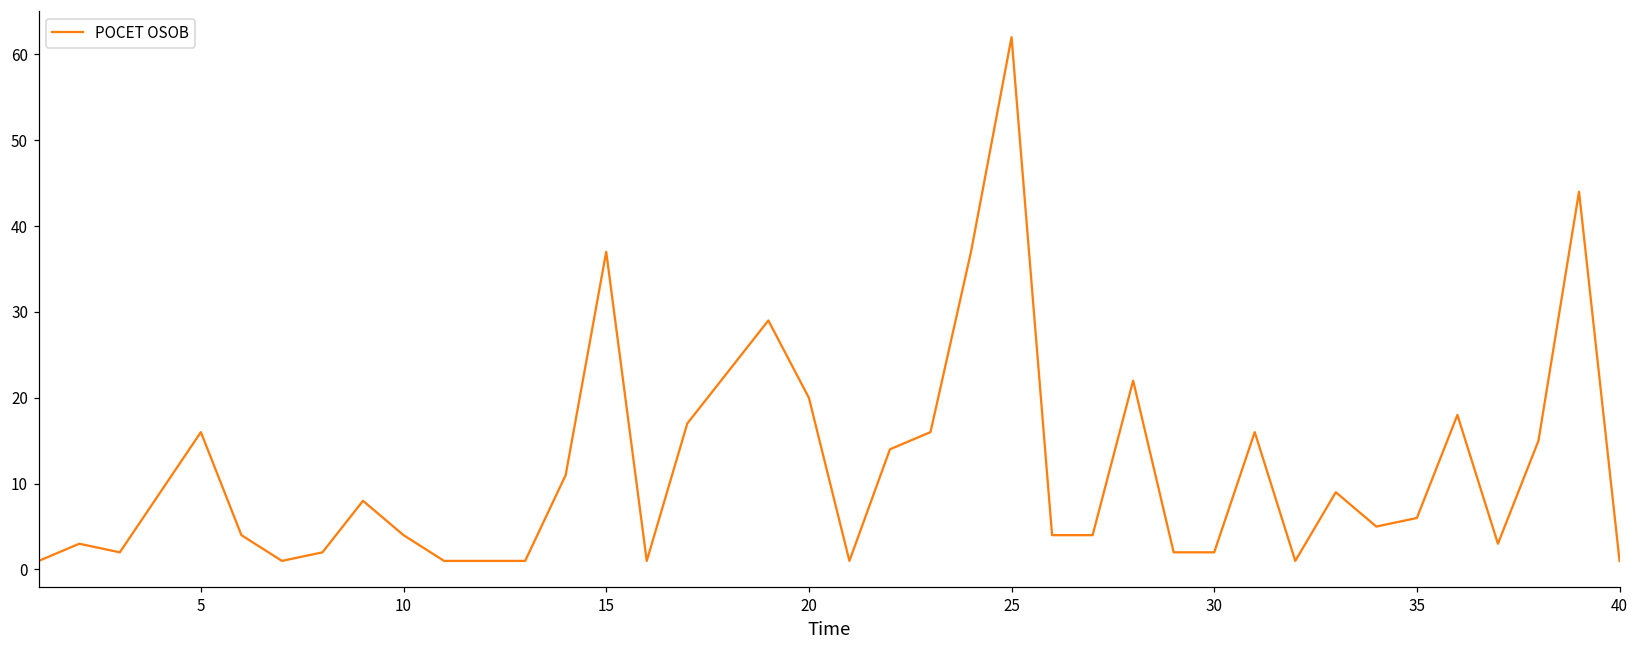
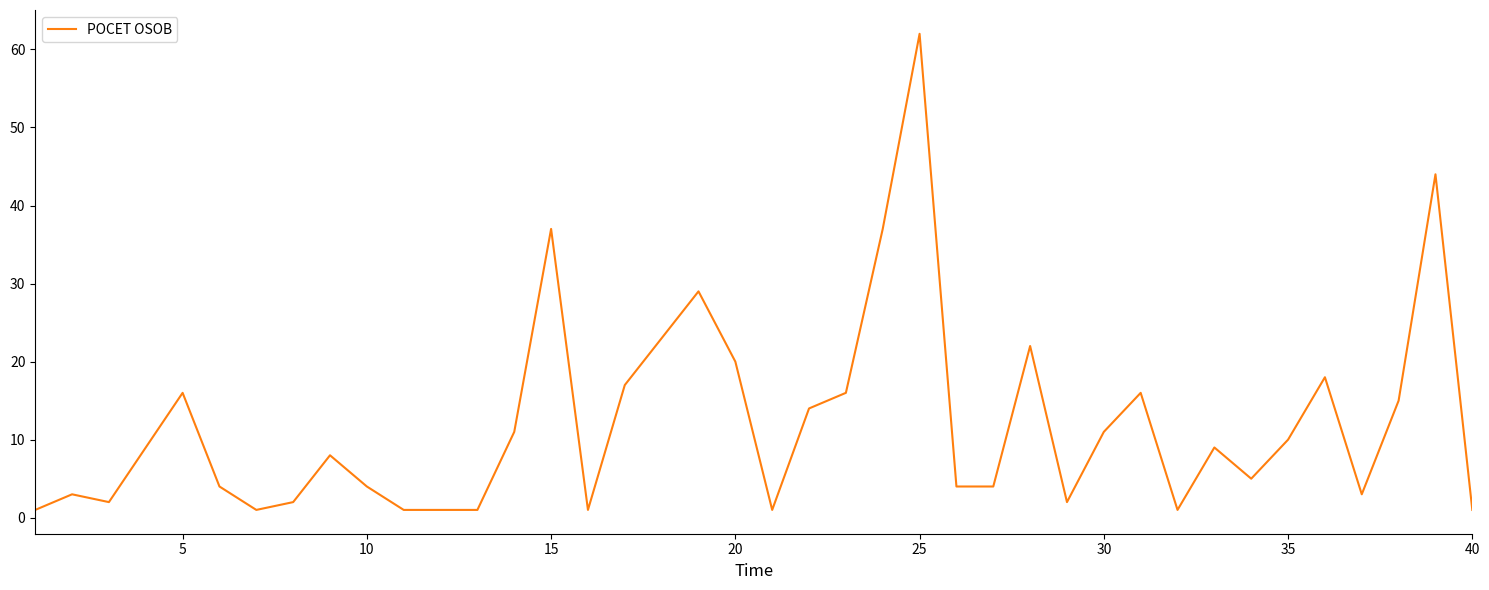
30: 2 -> 11
35: 6 -> 10
